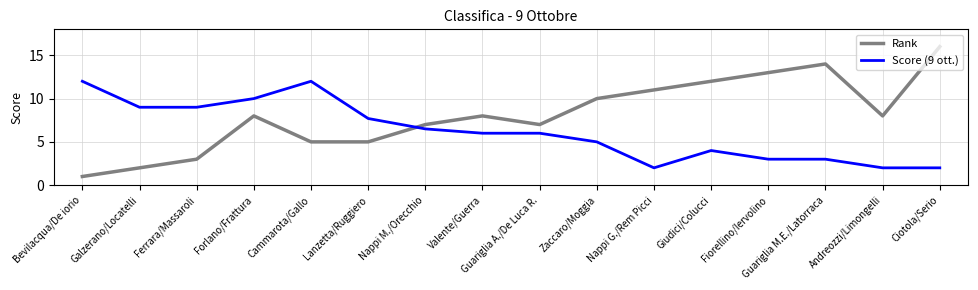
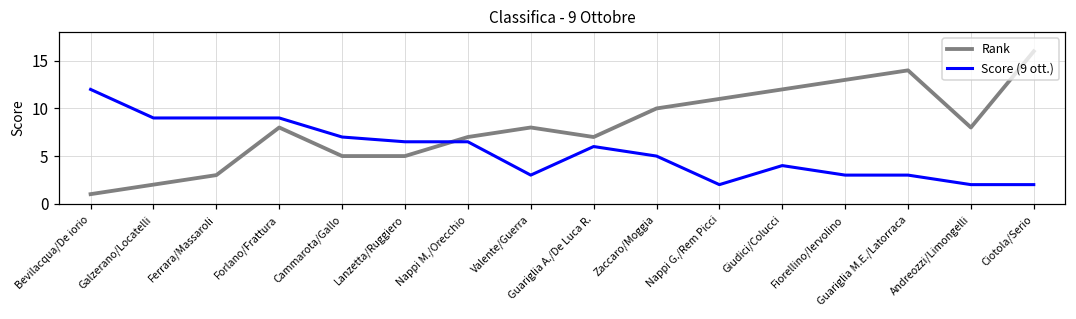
Score (9 ott.), Forlano/Frattura: 10 -> 9
Score (9 ott.), Cammarota/Gallo: 12 -> 7
Score (9 ott.), Lanzetta/Ruggiero: 8 -> 7
Score (9 ott.), Valente/Guerra: 6 -> 3
